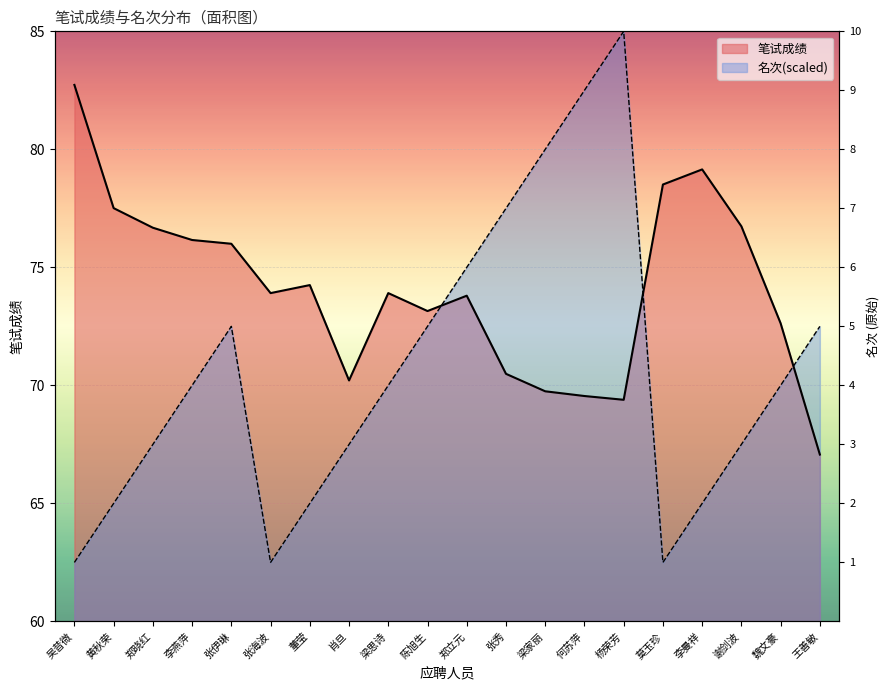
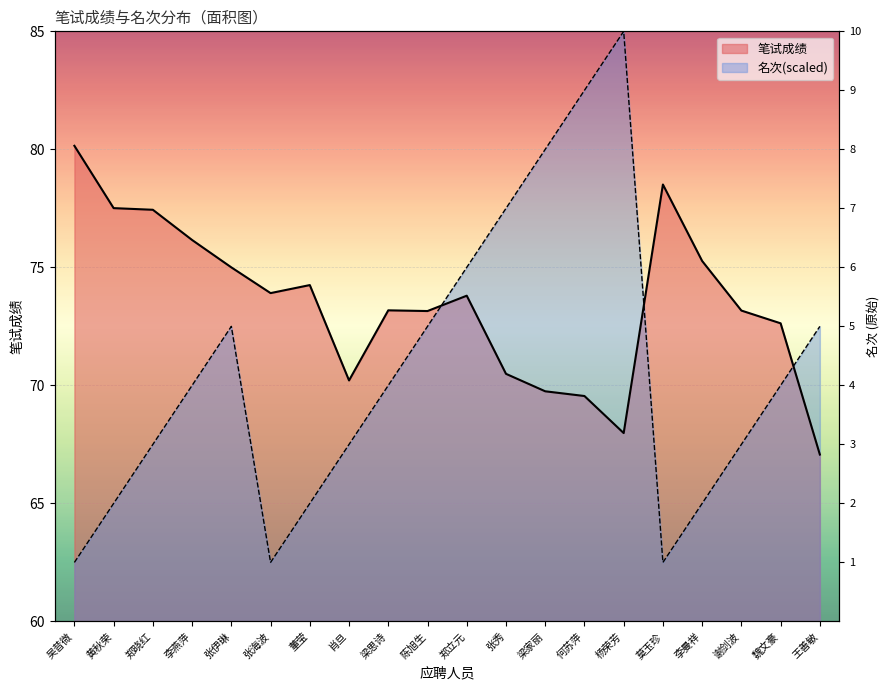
笔试成绩, 吴昔微: 82.7 -> 80.2
笔试成绩, 郑晓红: 76.7 -> 77.4
笔试成绩, 张伊琳: 76 -> 75
笔试成绩, 梁思诗: 73.9 -> 73.2
笔试成绩, 杨荣芳: 69.4 -> 68.0
笔试成绩, 李曼祥: 79.2 -> 75.3
笔试成绩, 谢剑波: 76.7 -> 73.2
